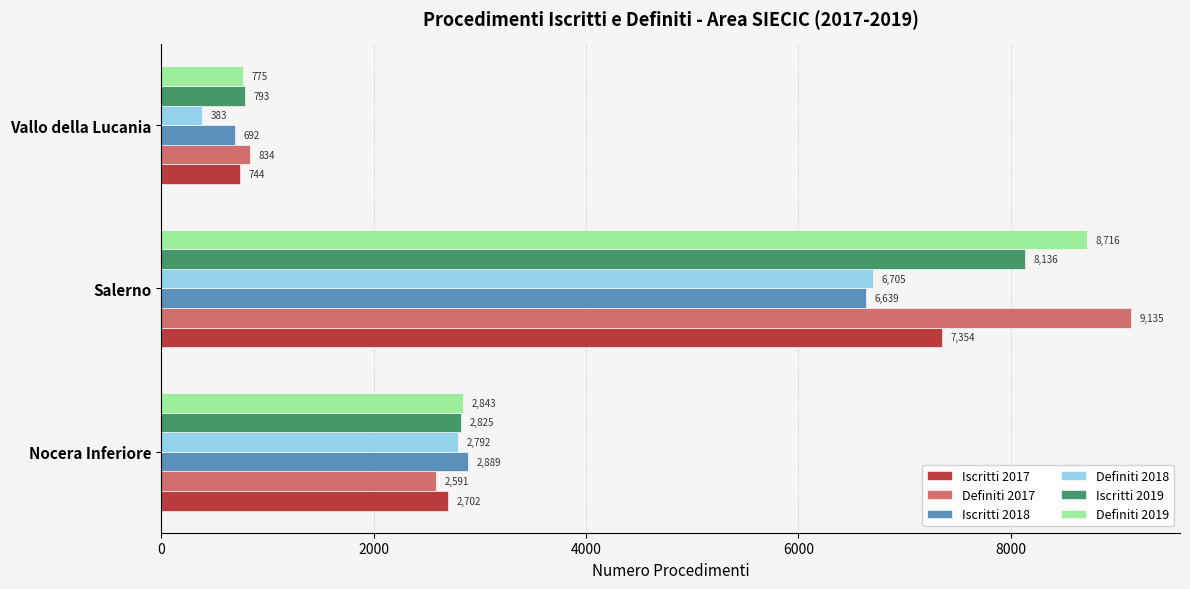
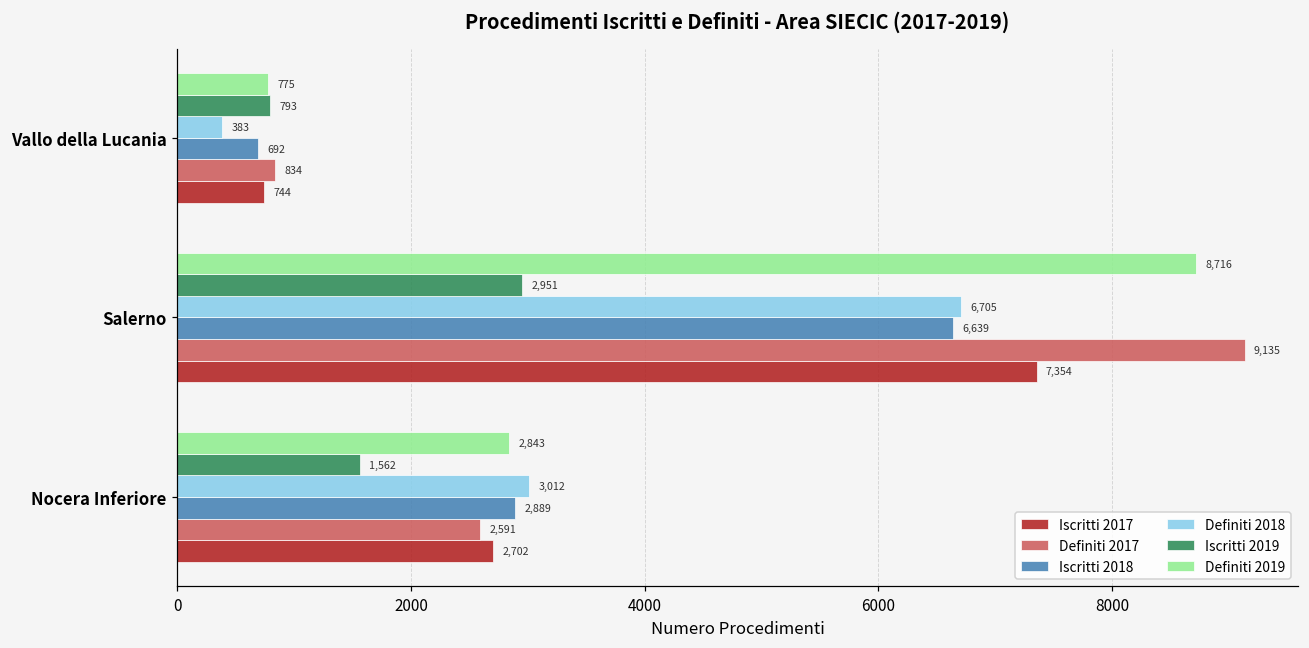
Iscritti 2019, Salerno: 8,136 -> 2,951
Iscritti 2019, Nocera Inferiore: 2,825 -> 1,562
Definiti 2018, Nocera Inferiore: 2,792 -> 3,012
